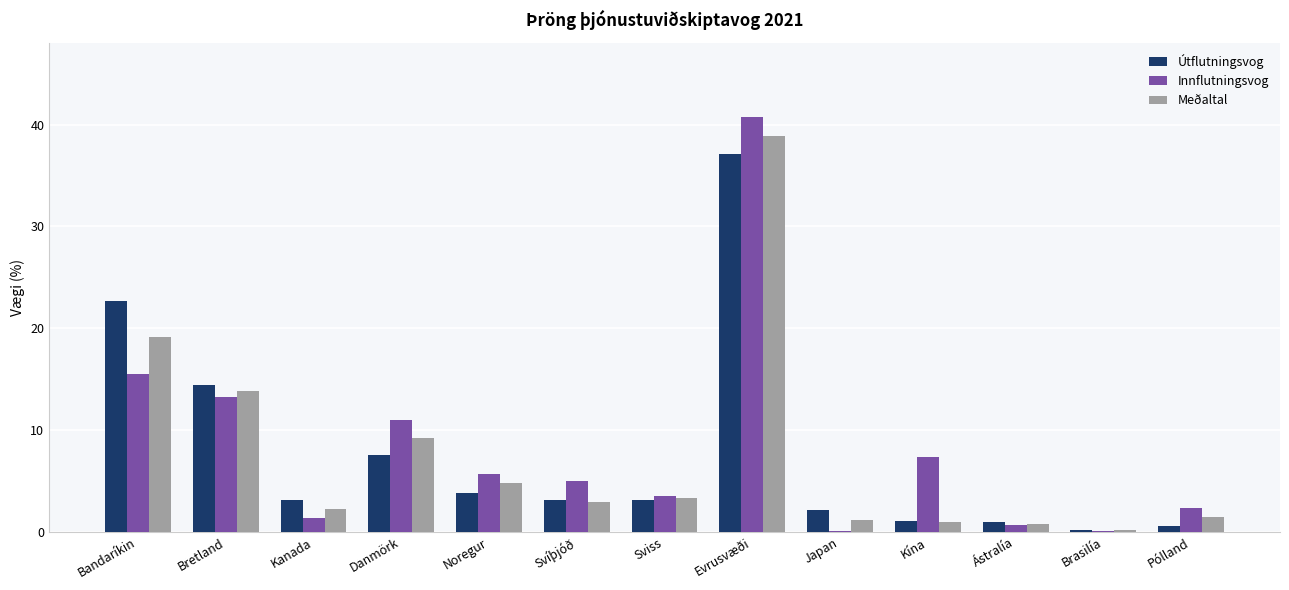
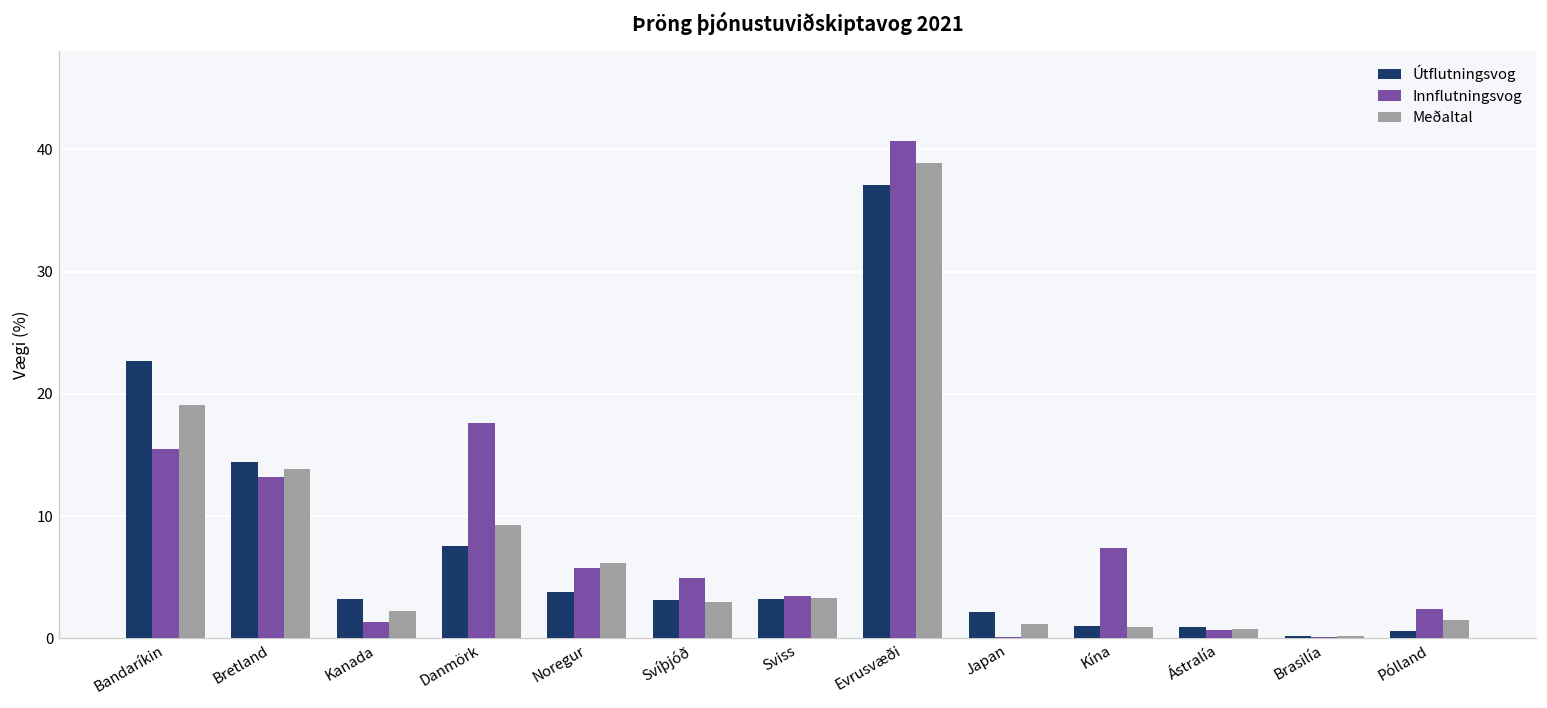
Innflutningsvog, Danmörk: 11.0 -> 17.6
Meðaltal, Noregur: 4.8 -> 6.2
